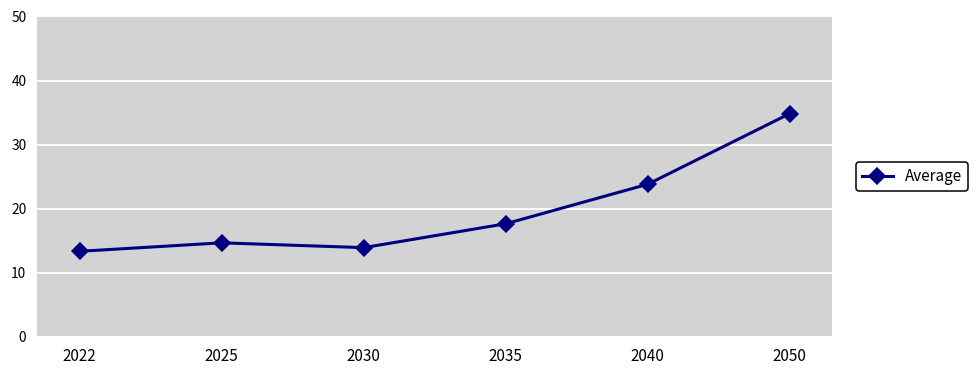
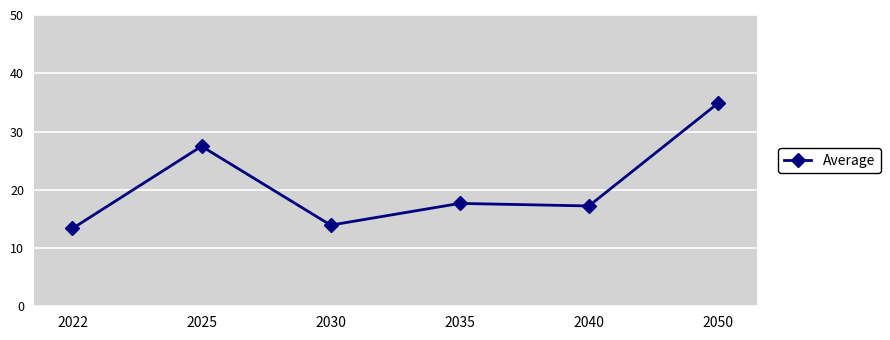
2025: 15 -> 27
2040: 24 -> 17
